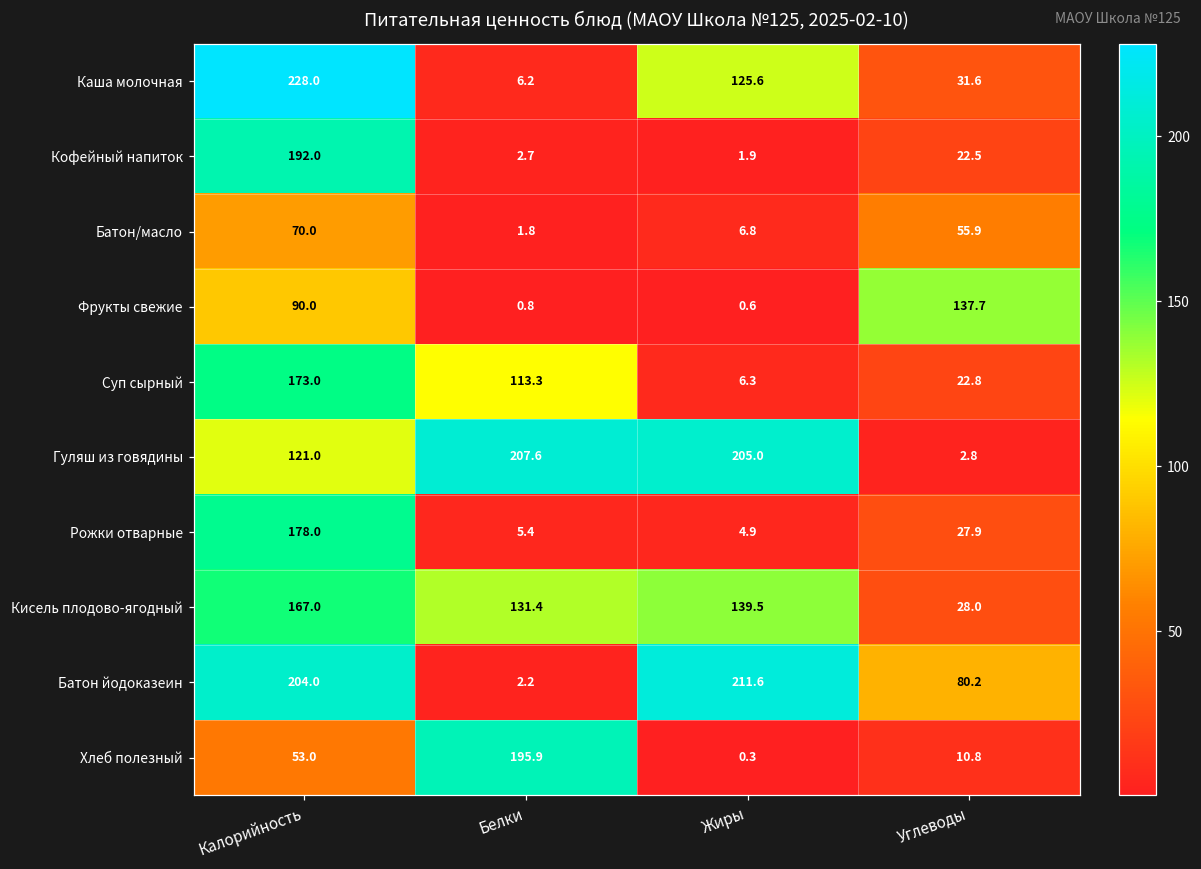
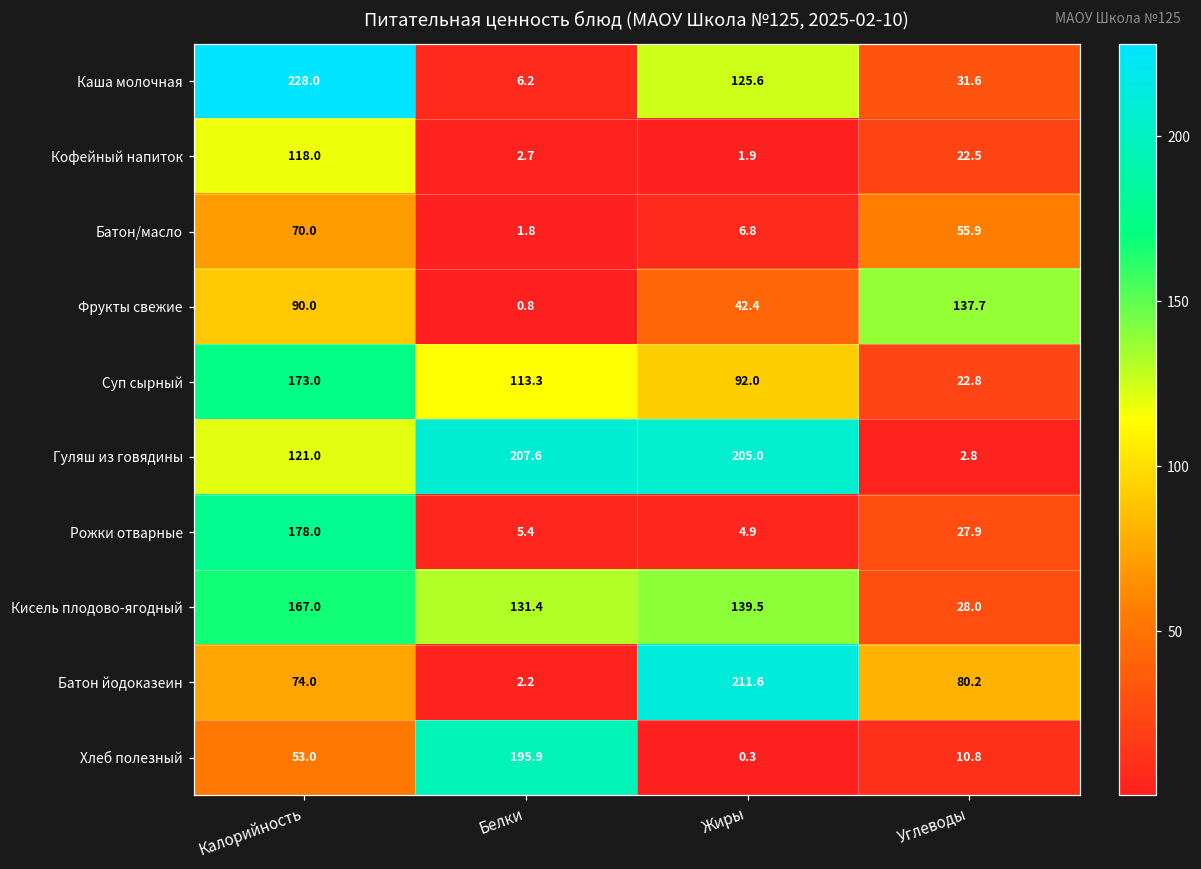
Кофейный напиток, Калорийность: 192.0 -> 118.0
Фрукты свежие, Жиры: 0.6 -> 42.4
Суп сырный, Жиры: 6.3 -> 92.0
Батон йодоказеин, Калорийность: 204.0 -> 74.0
